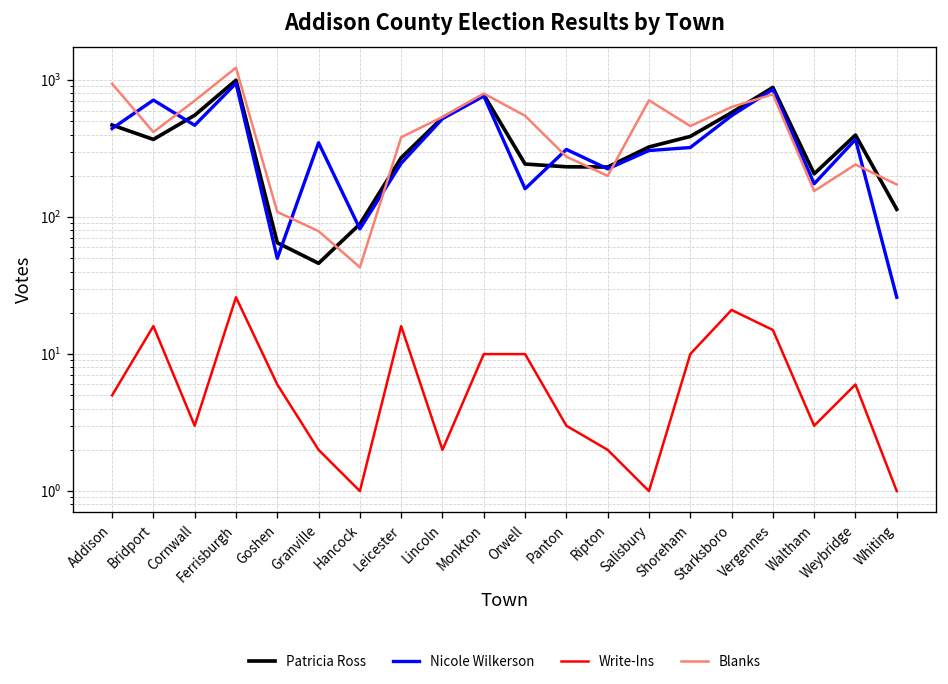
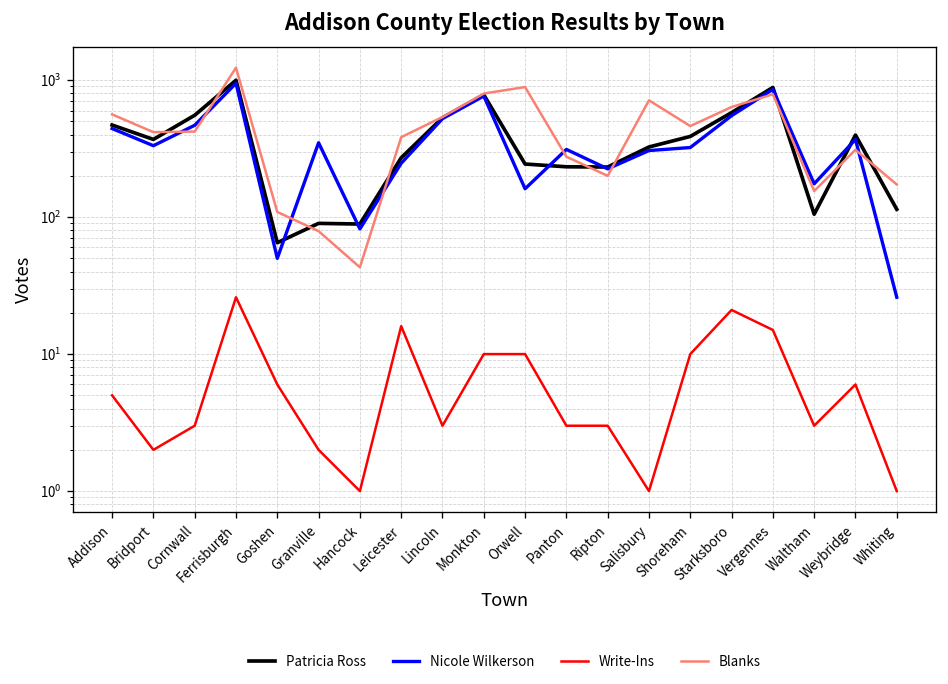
Blanks, Addison: 900 -> 600
Nicole Wilkerson, Bridport: 700 -> 330
Write-Ins, Bridport: 16 -> 2
Blanks, Cornwall: 700 -> 420
Patricia Ross, Granville: 46 -> 90
Write-Ins, Lincoln: 2 -> 3
Blanks, Orwell: 500 -> 900
Write-Ins, Ripton: 2 -> 3
Patricia Ross, Waltham: 210 -> 110
Blanks, Weybridge: 240 -> 310
